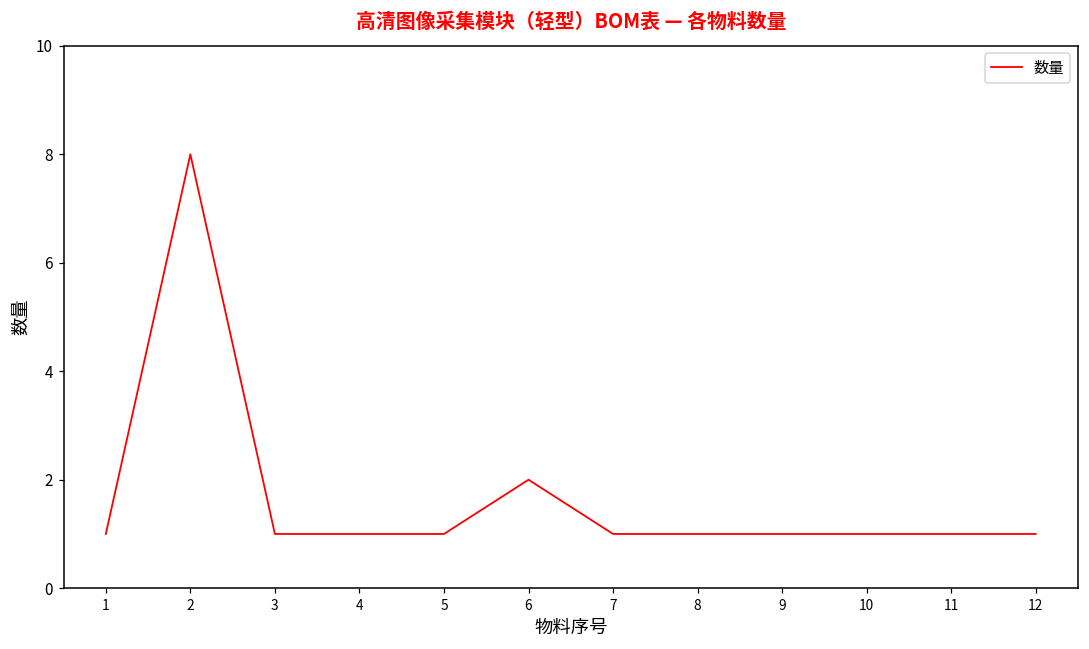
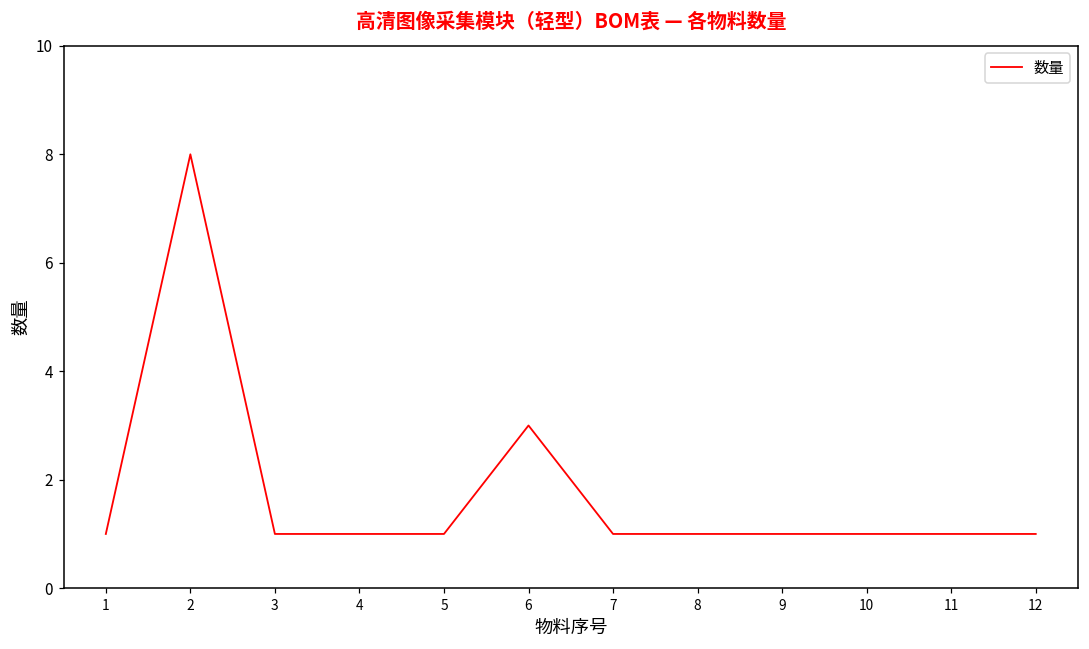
6: 2 -> 3
